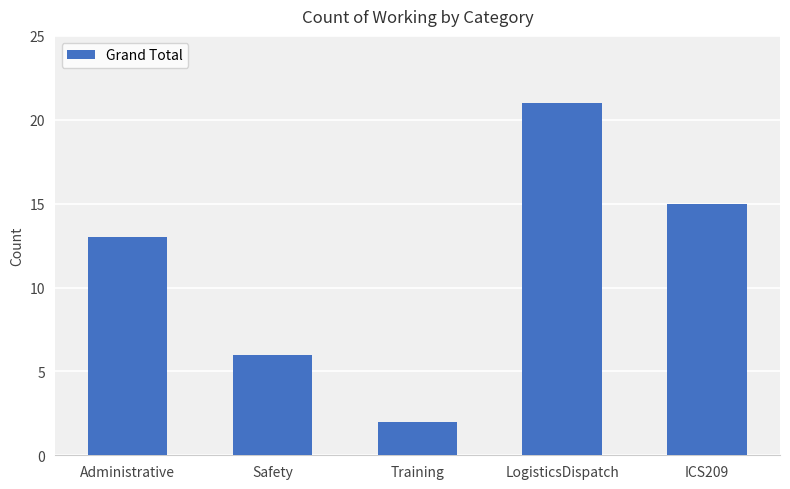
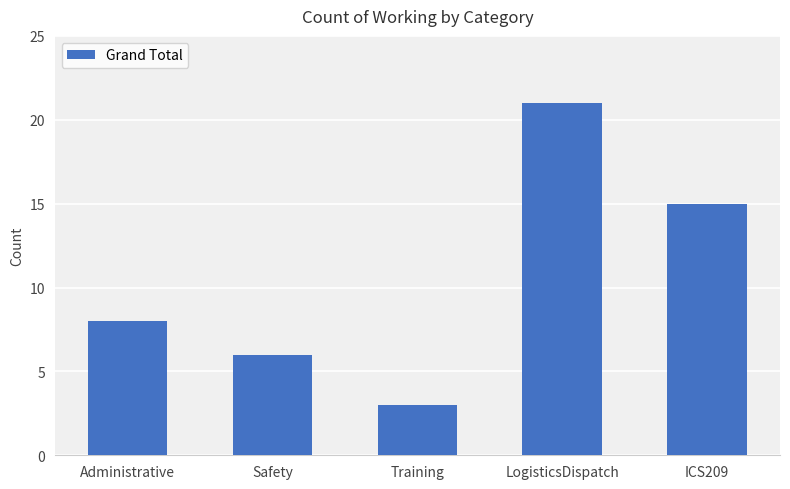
Administrative: 13 -> 8
Training: 2 -> 3
